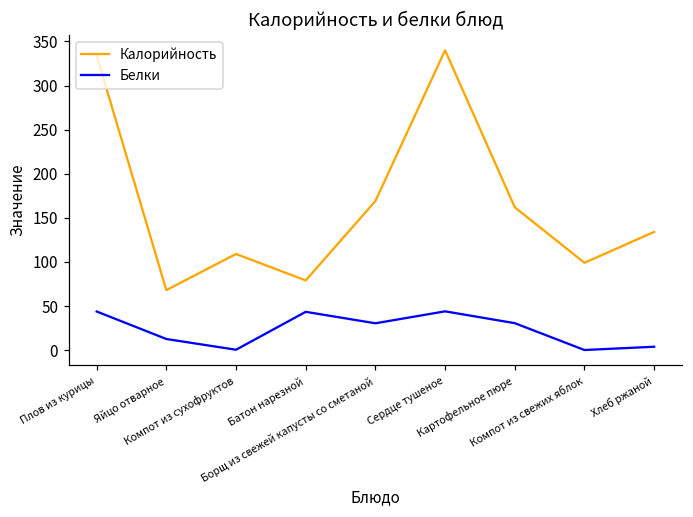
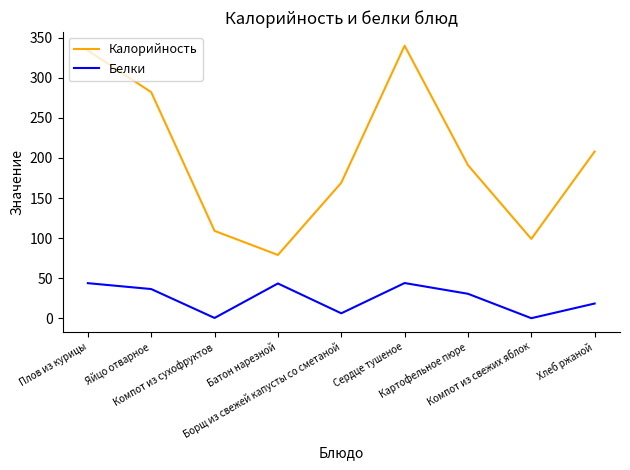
Калорийность, Яйцо отварное: 70 -> 280
Белки, Яйцо отварное: 10 -> 40
Белки, Борщ из свежей капусты со сметаной: 30 -> 10
Калорийность, Картофельное пюре: 160 -> 190
Калорийность, Хлеб ржаной: 130 -> 210
Белки, Хлеб ржаной: 0 -> 20
